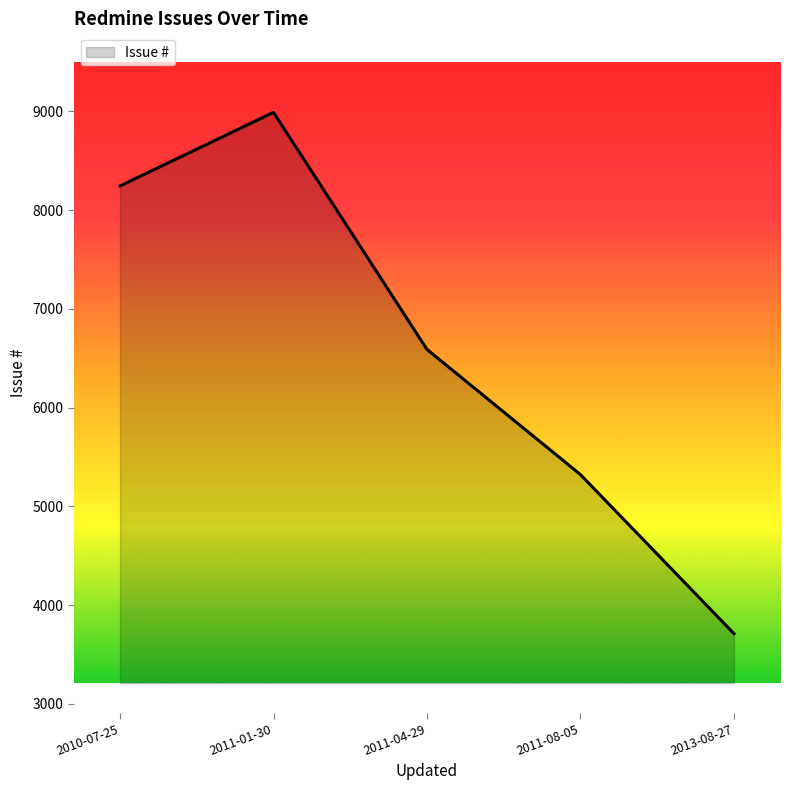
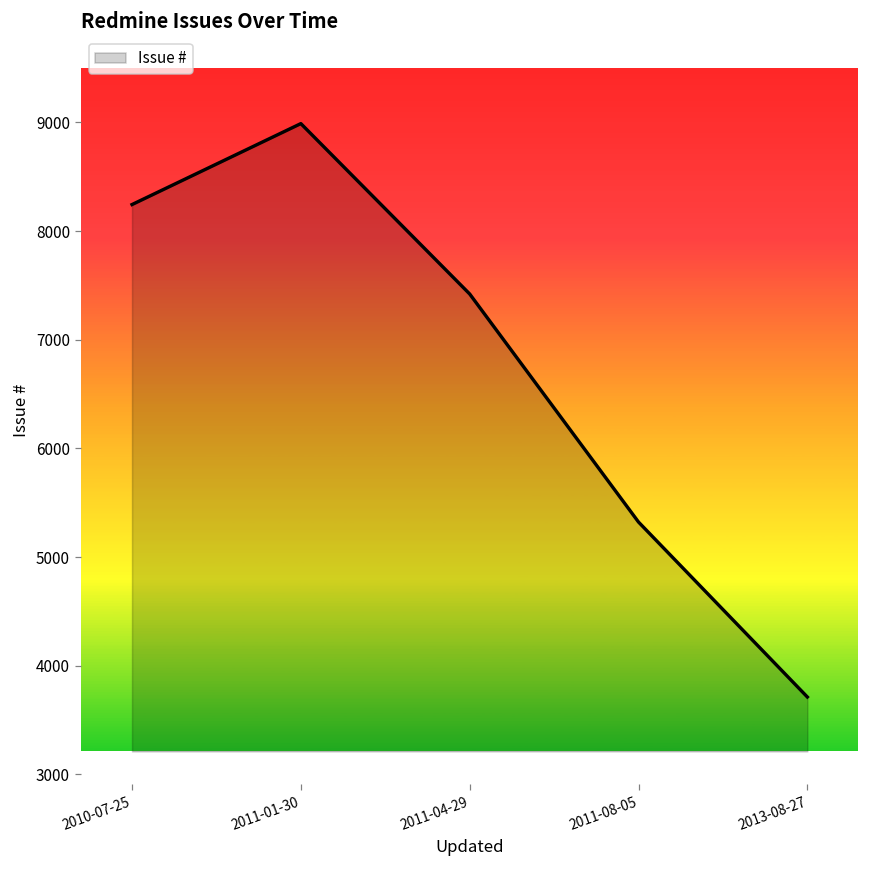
2011-04-29: 6600 -> 7400
